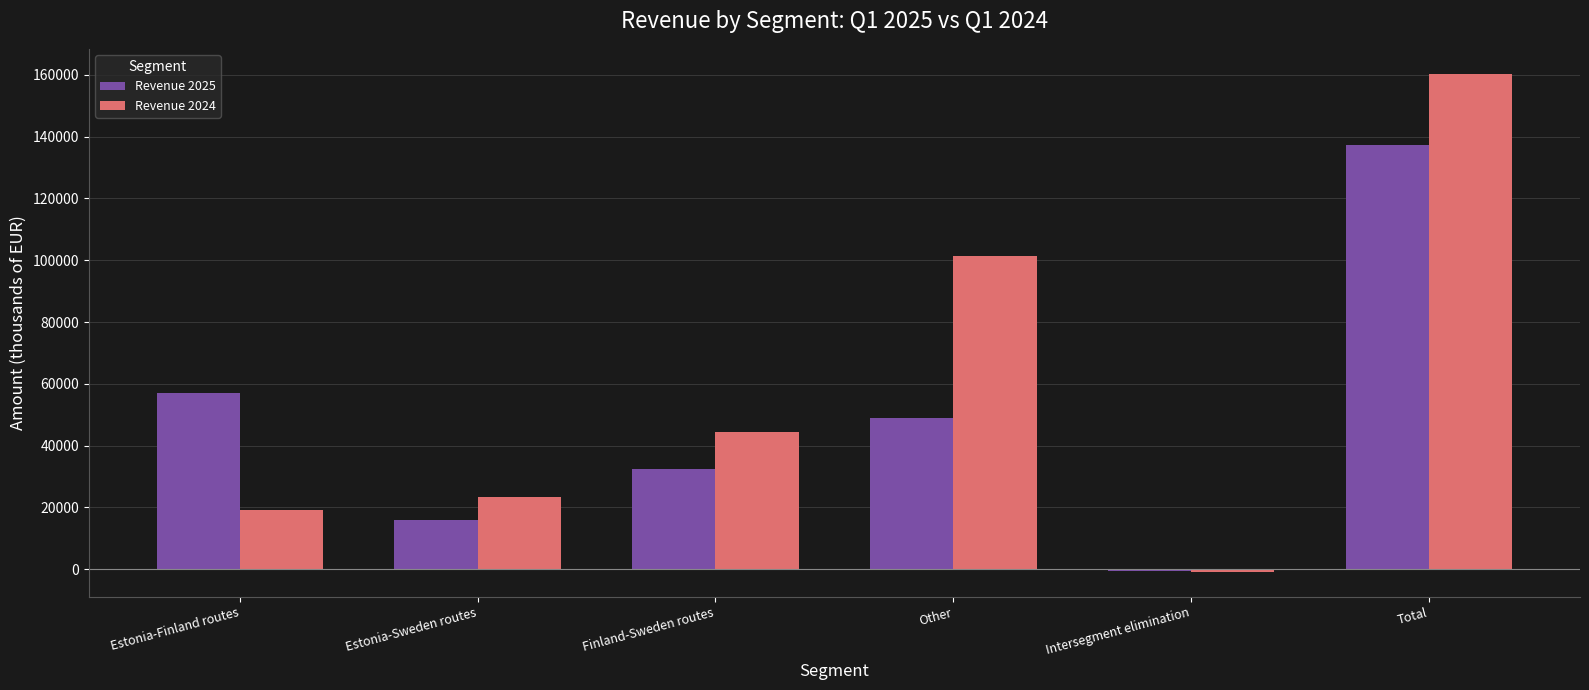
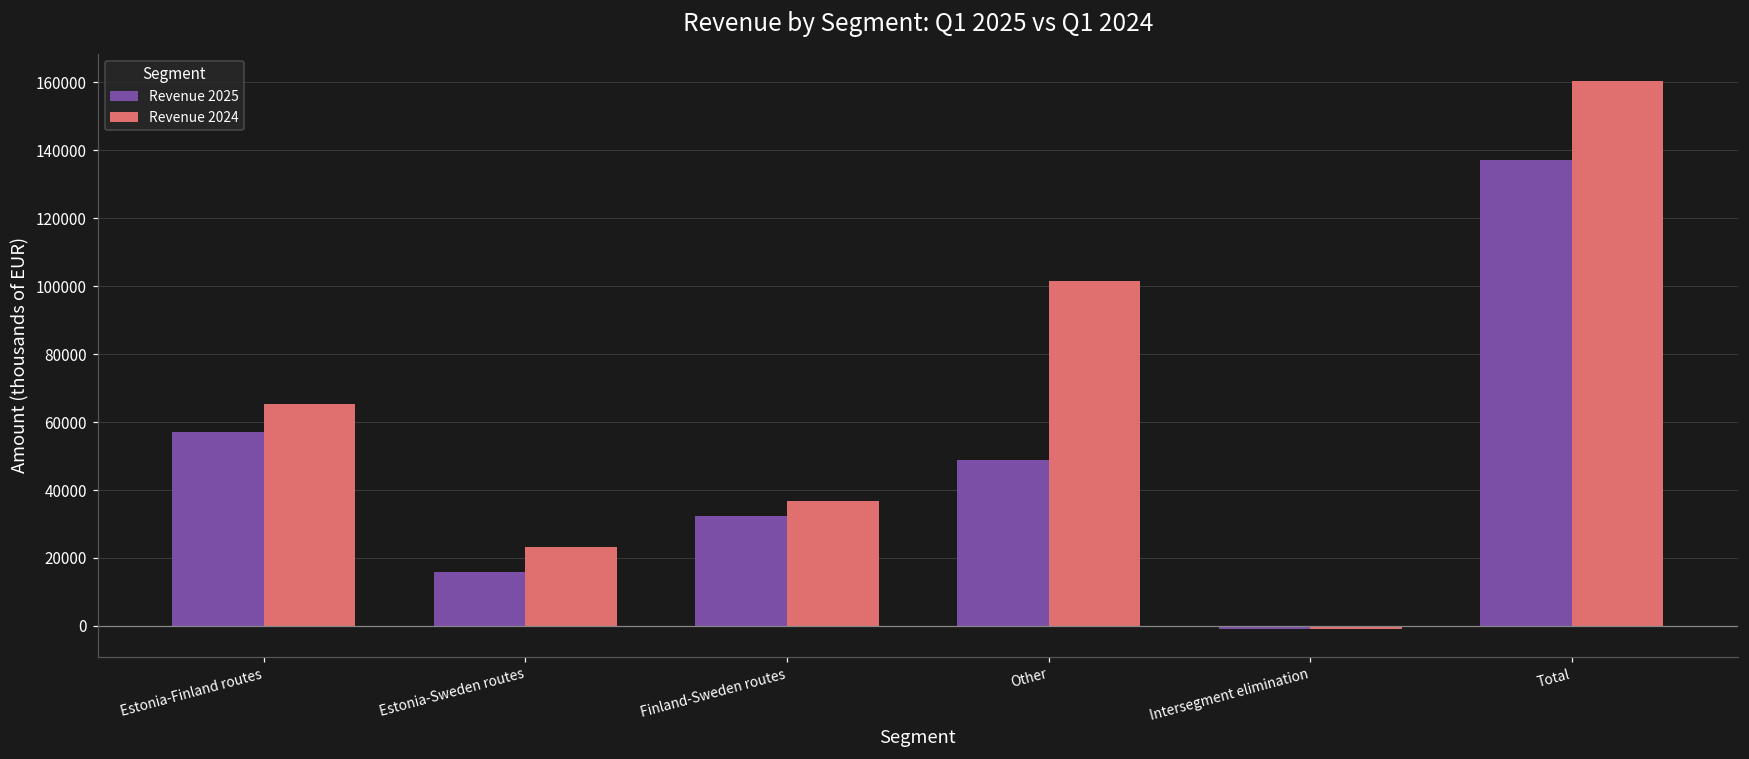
Revenue 2024, Estonia-Finland routes: 19000 -> 65000
Revenue 2024, Finland-Sweden routes: 44000 -> 37000
